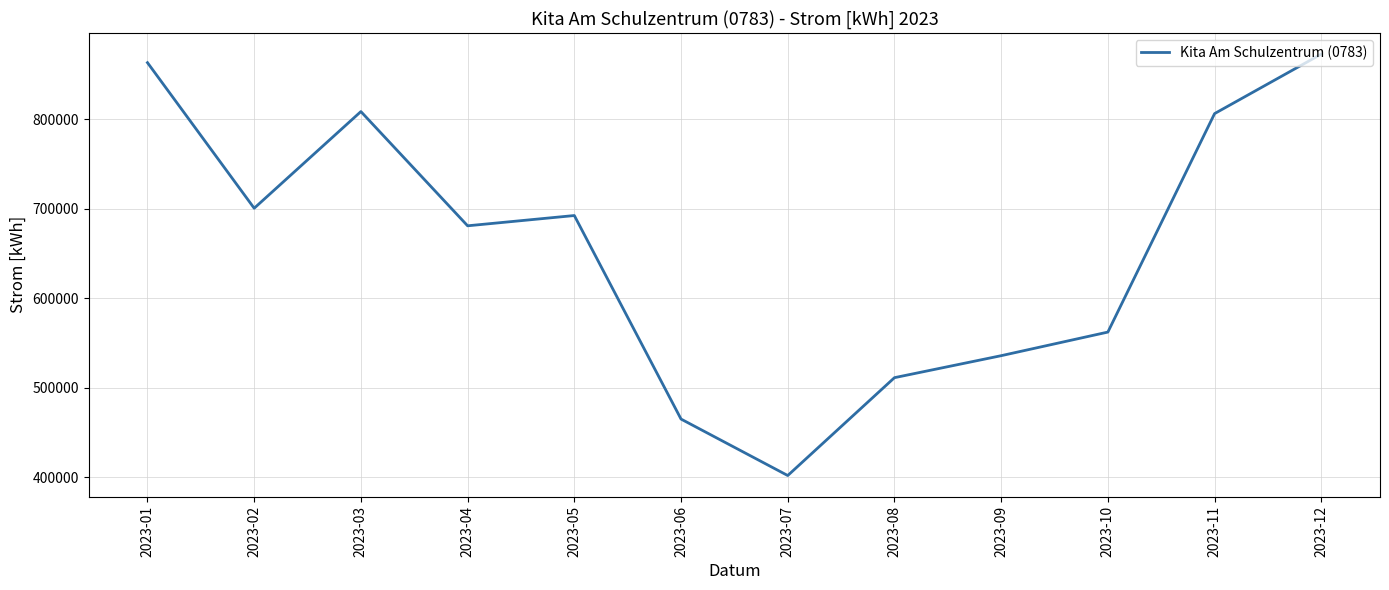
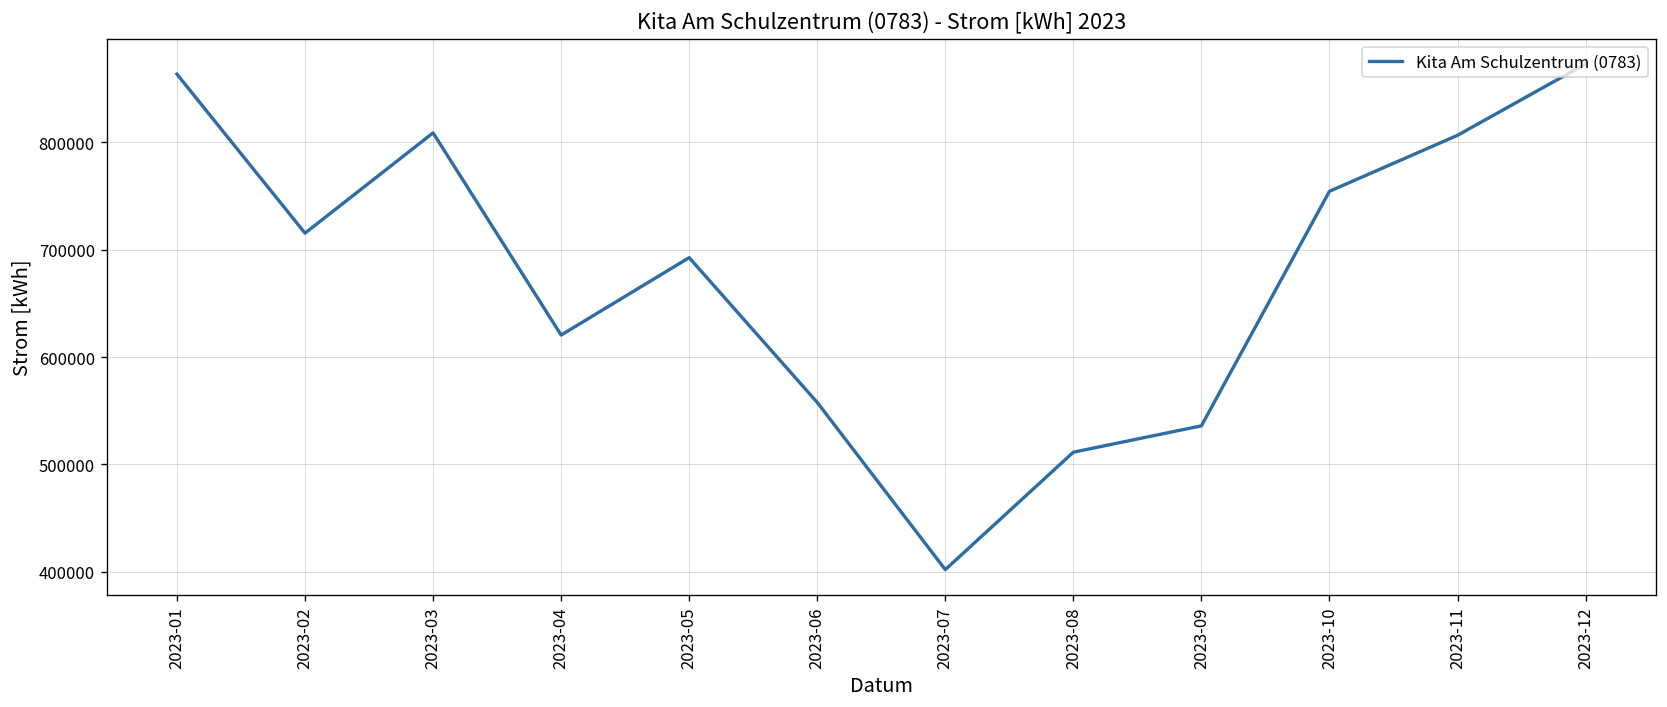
2023-02: 700000 -> 720000
2023-04: 680000 -> 620000
2023-06: 470000 -> 560000
2023-10: 560000 -> 750000
